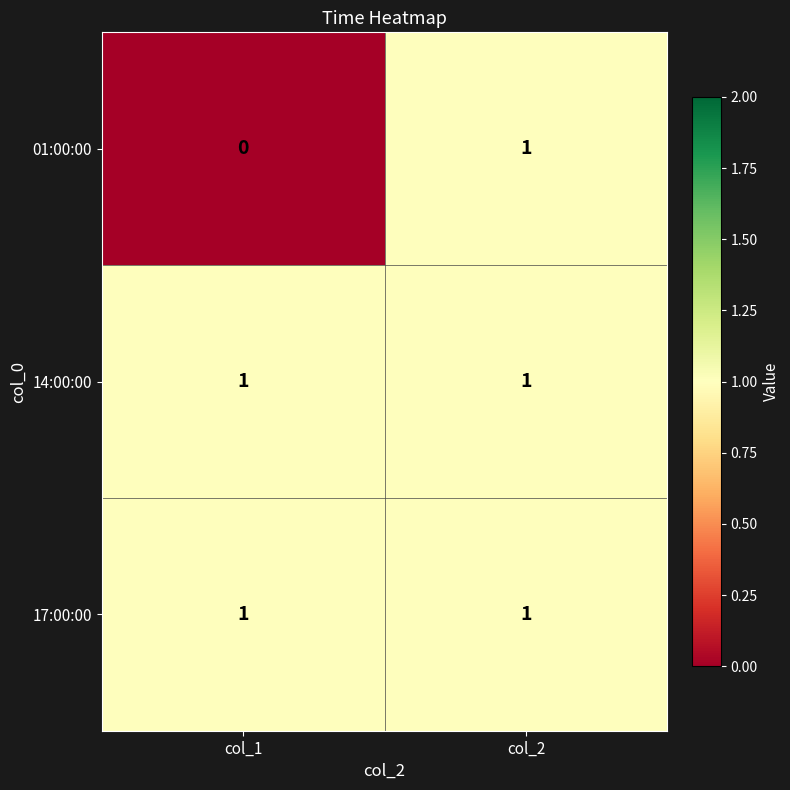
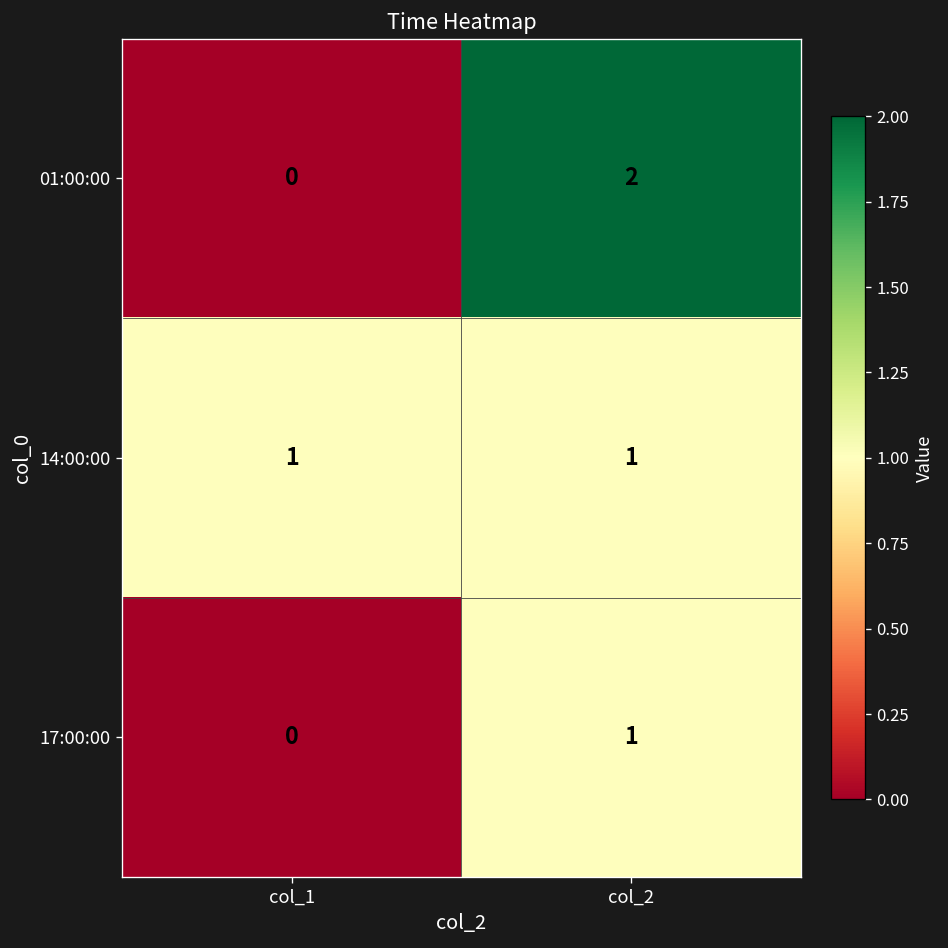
01:00:00, col_2: 1 -> 2
17:00:00, col_1: 1 -> 0
